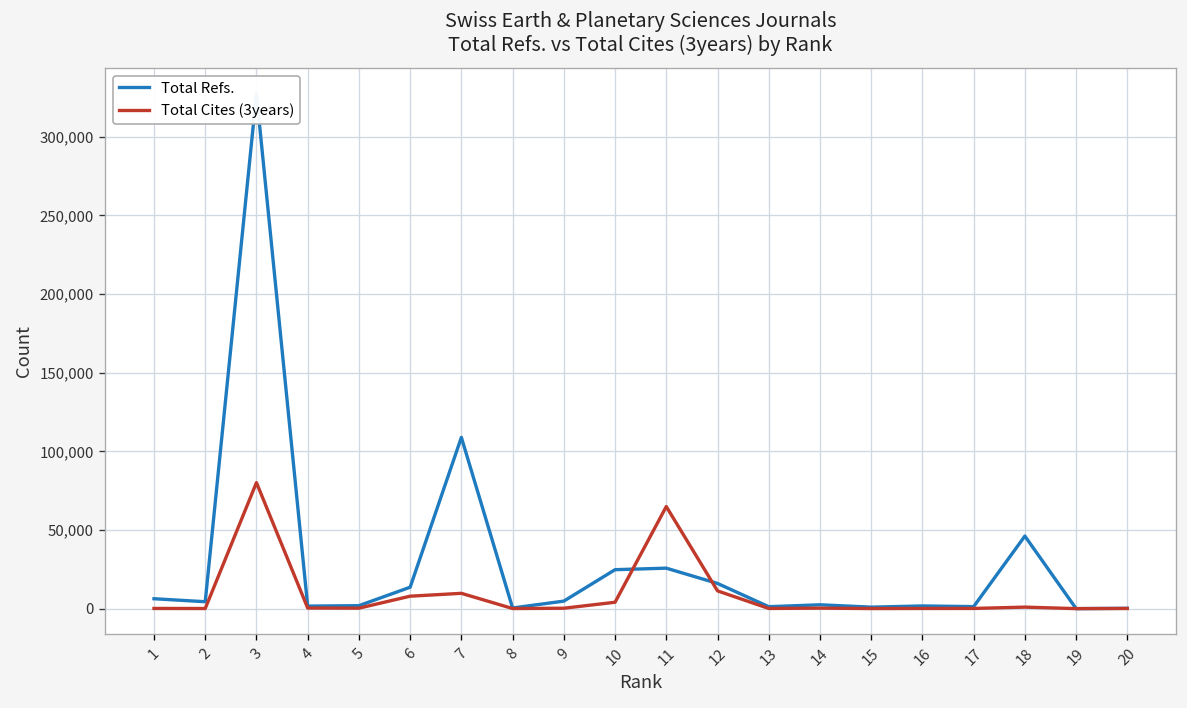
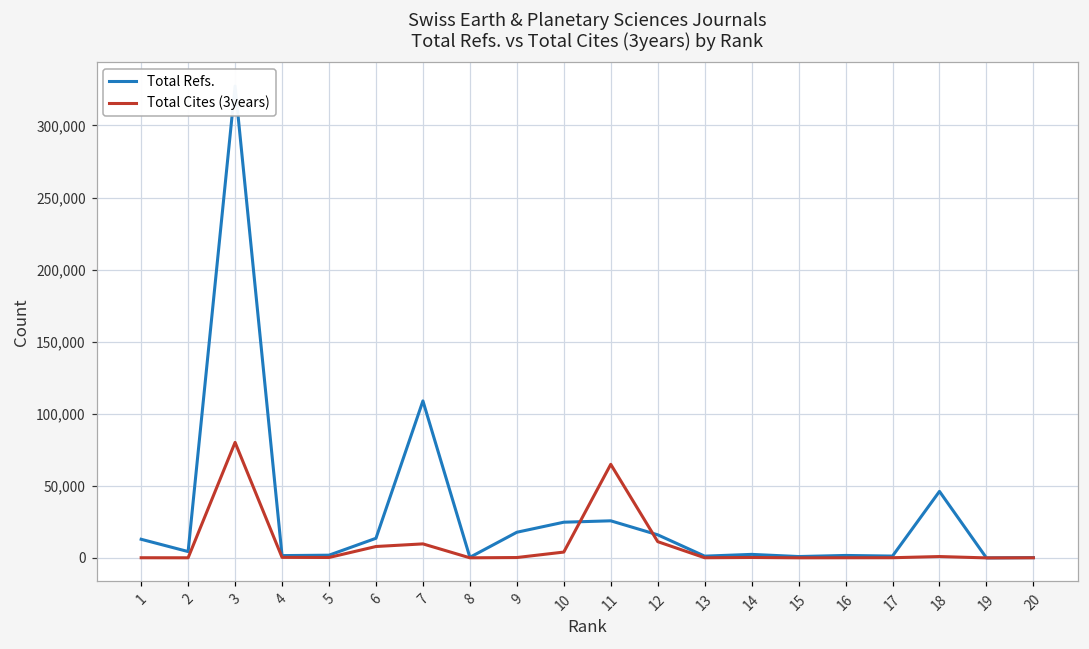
Total Refs., 1: 6,000 -> 13,000
Total Refs., 9: 5,000 -> 18,000
